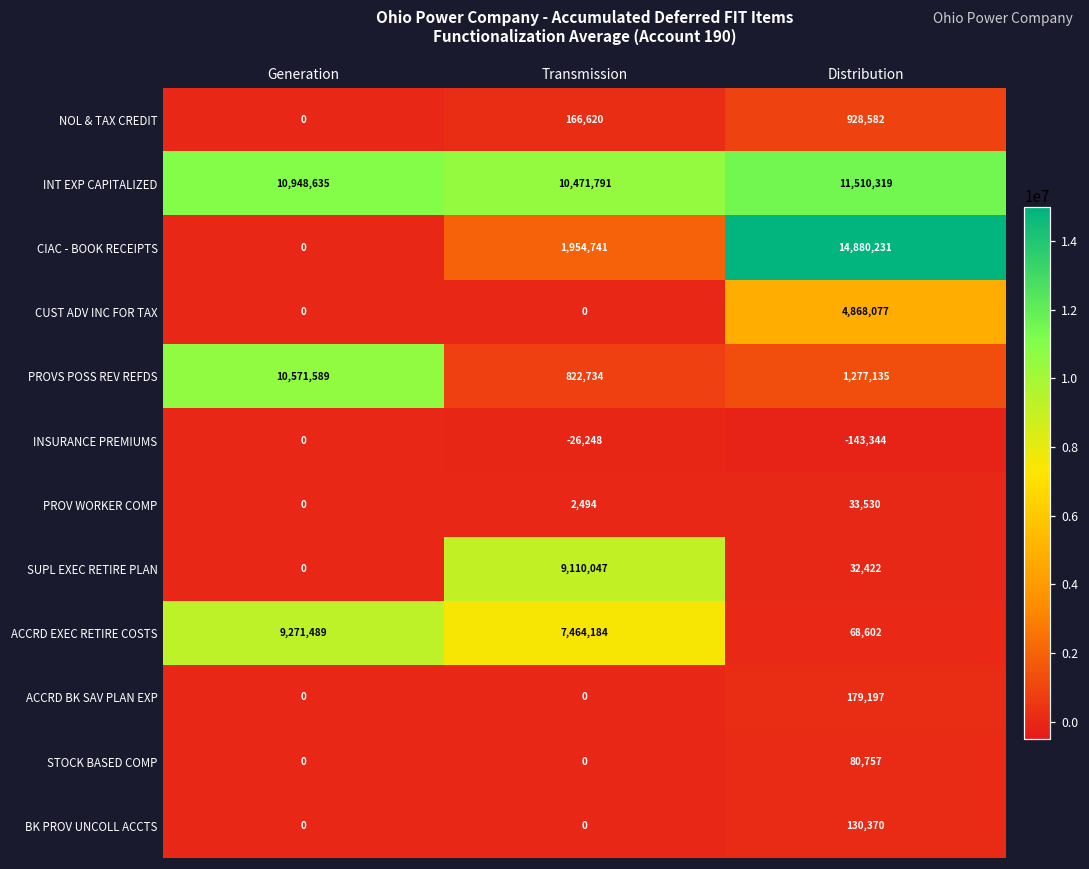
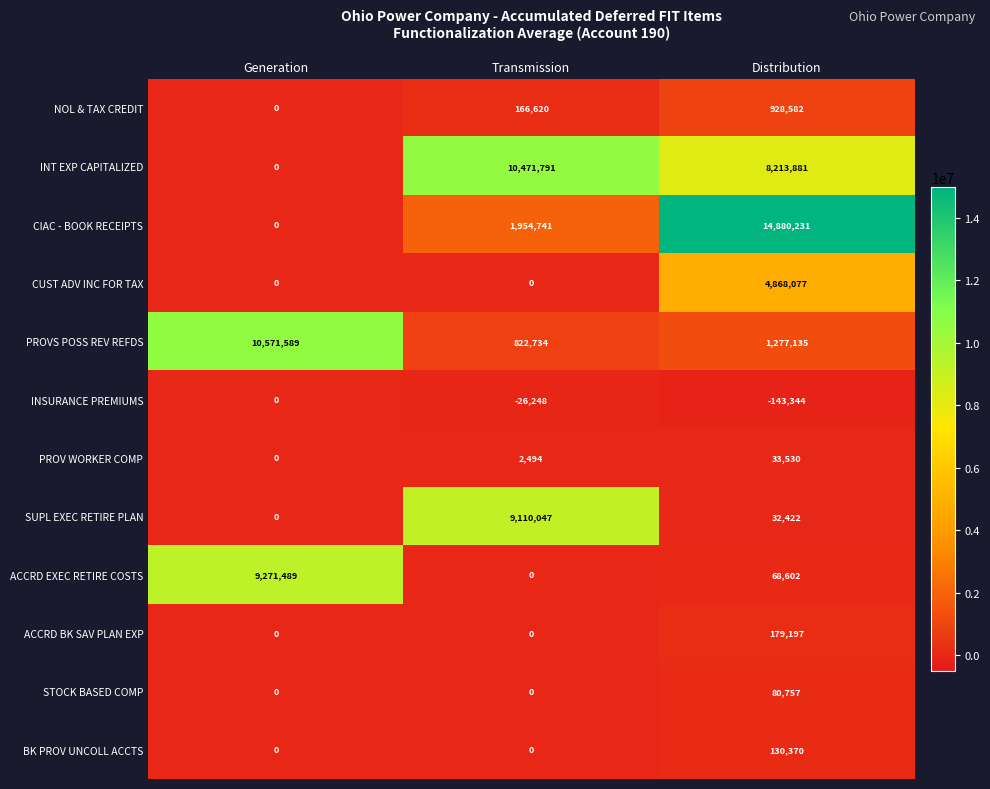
INT EXP CAPITALIZED, Generation: 10,948,635 -> 0
INT EXP CAPITALIZED, Distribution: 11,510,319 -> 8,213,881
ACCRD EXEC RETIRE COSTS, Transmission: 7,464,184 -> 0
